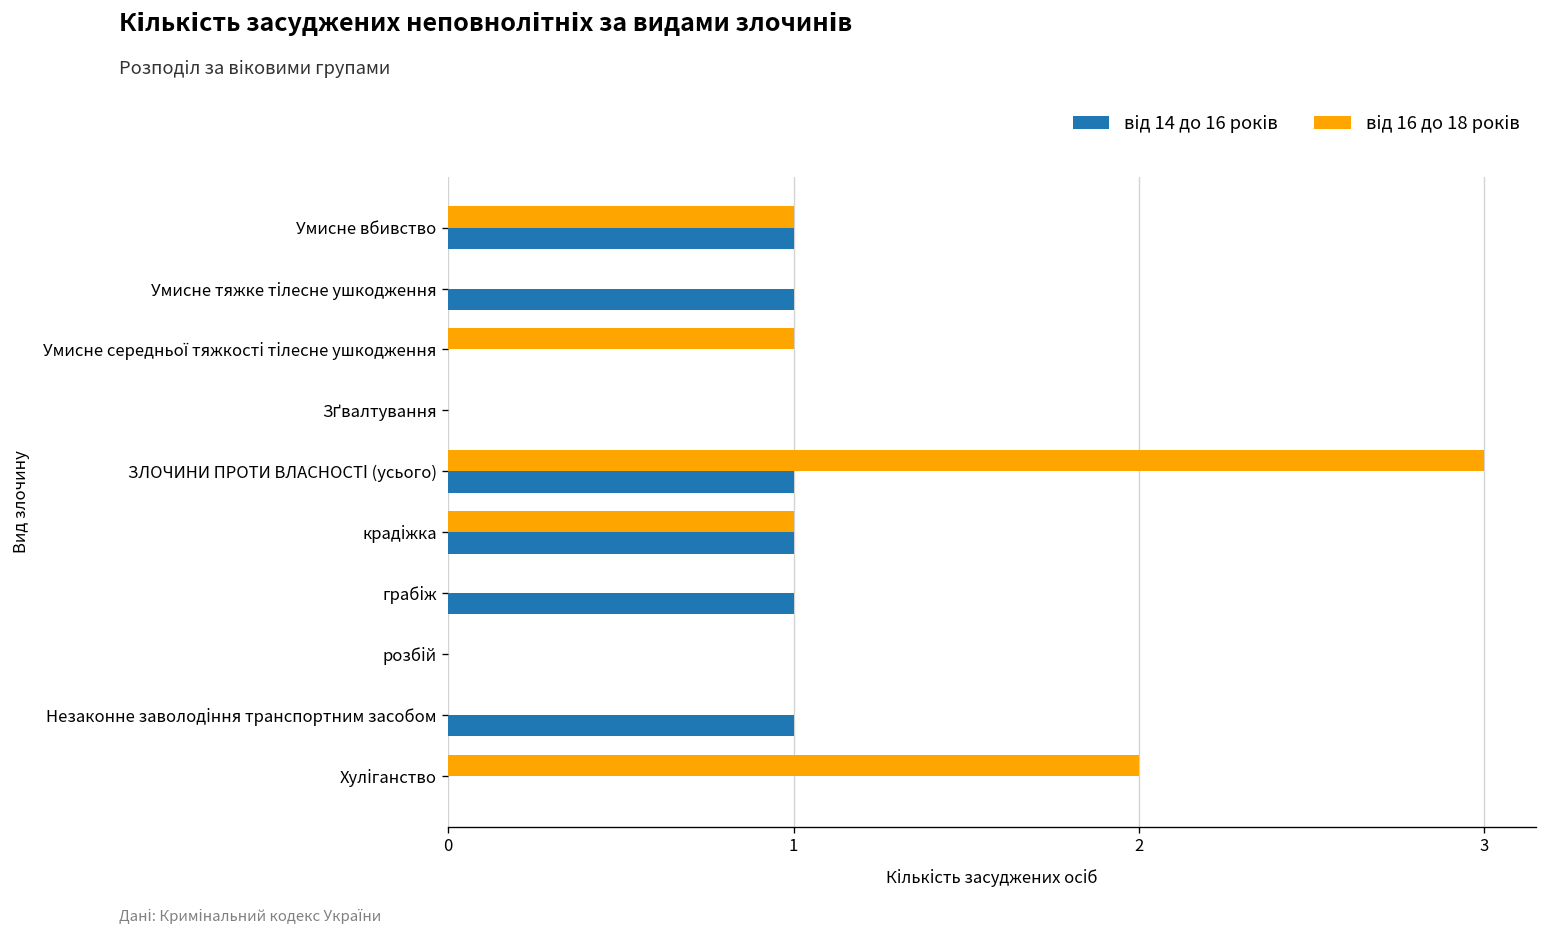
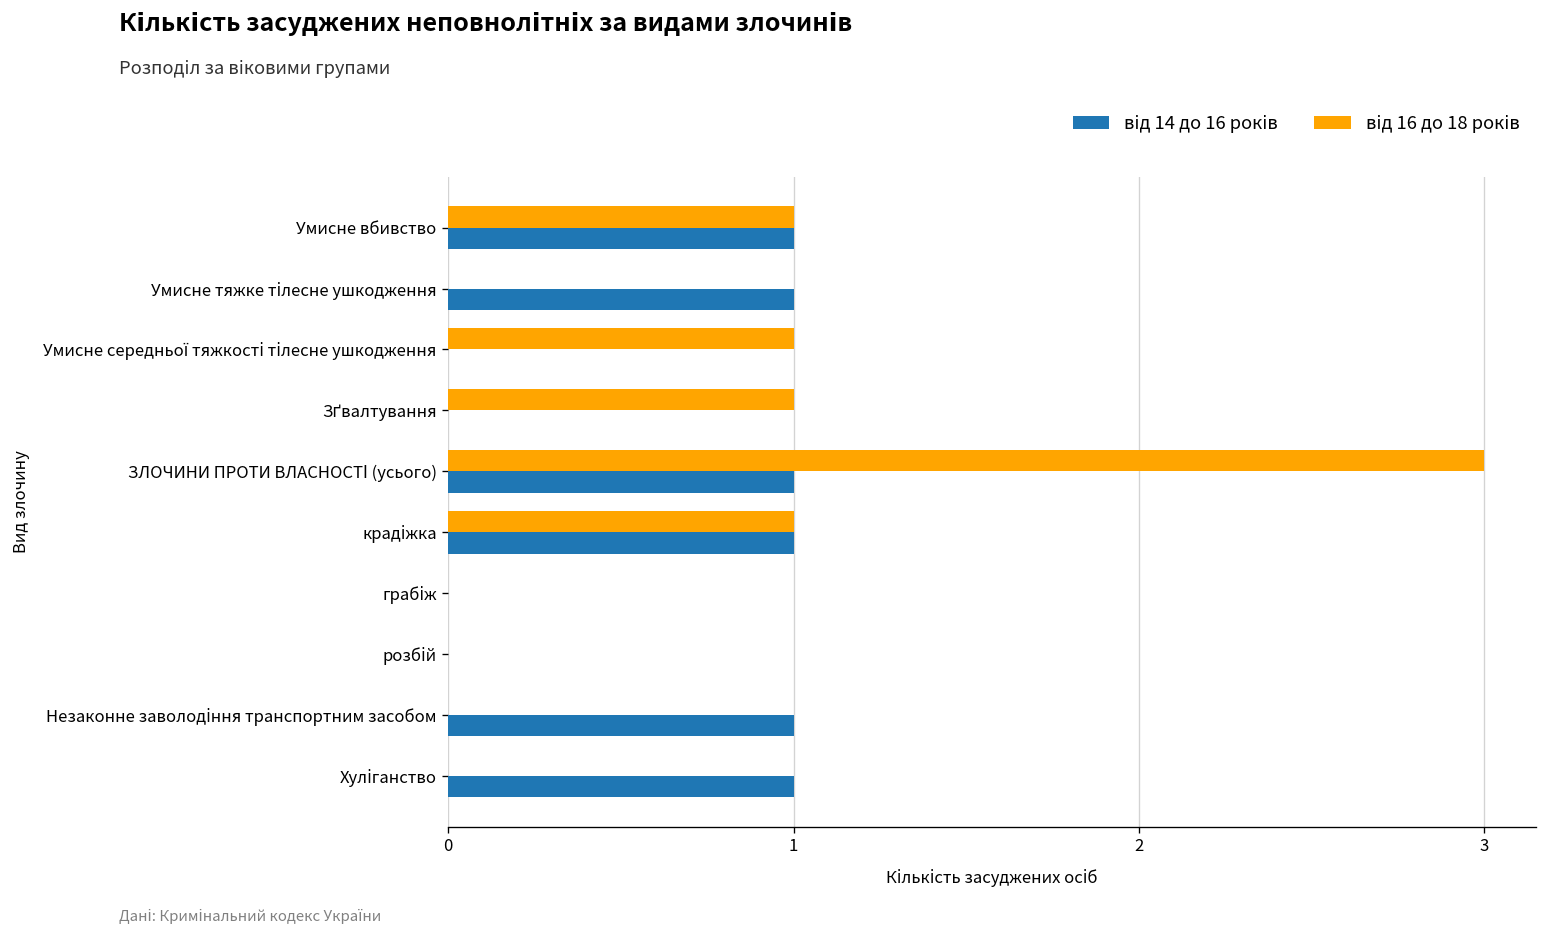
від 16 до 18 років, Зґвалтування: 0 -> 1
від 14 до 16 років, грабіж: 1 -> 0
від 16 до 18 років, Хуліганство: 2 -> 0
від 14 до 16 років, Хуліганство: 0 -> 1
